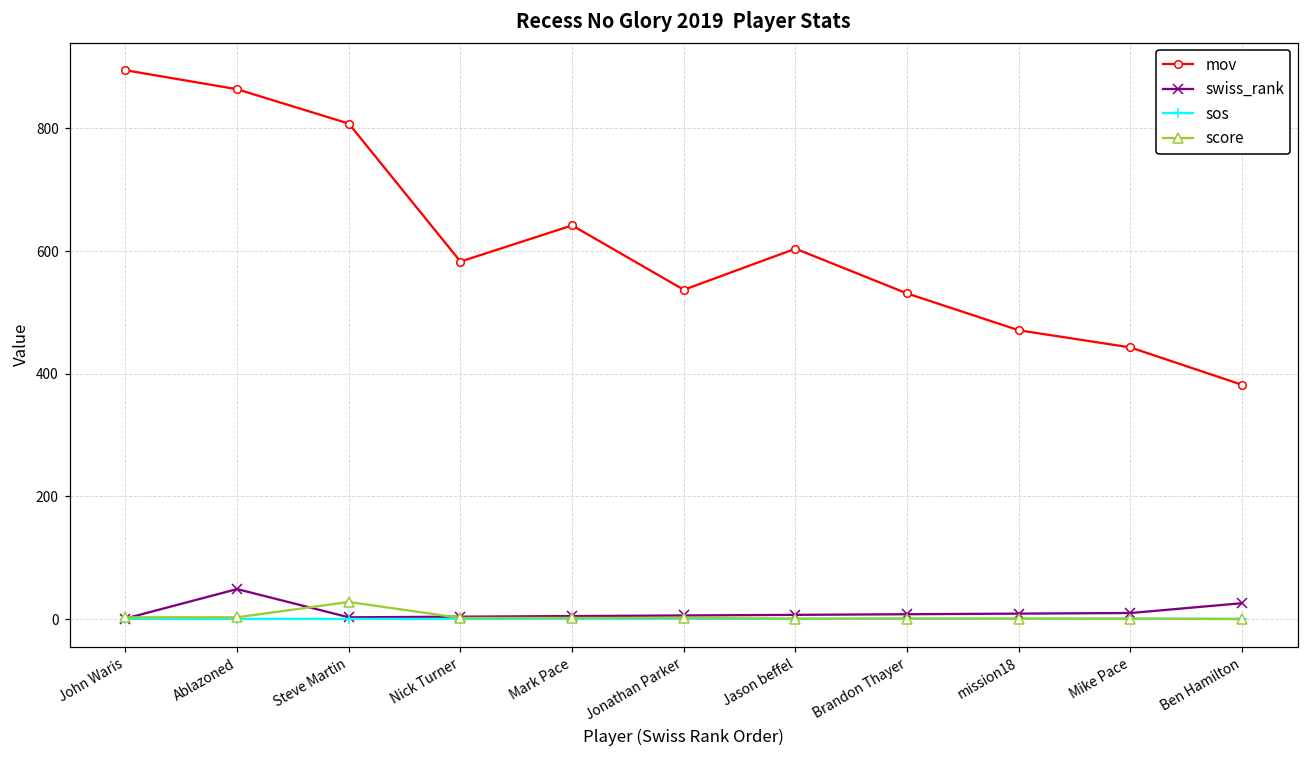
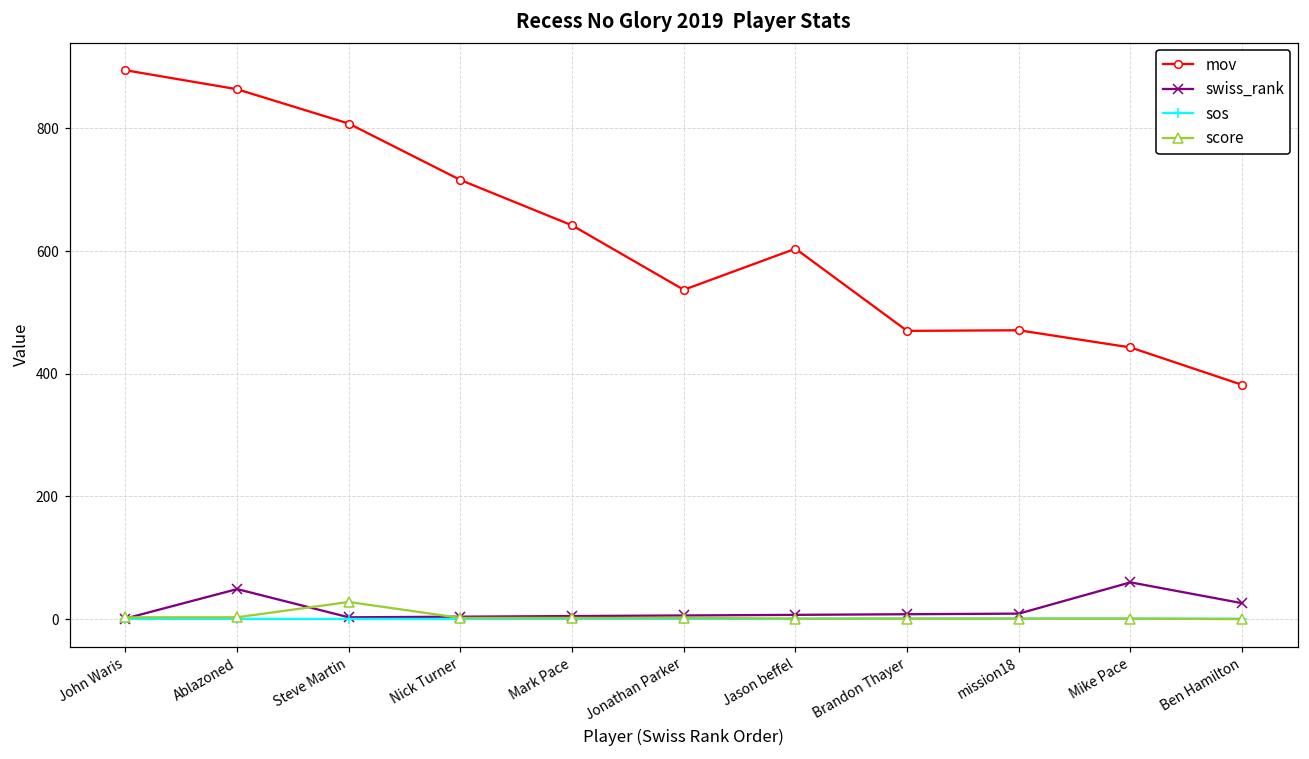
mov, Nick Turner: 580 -> 720
mov, Brandon Thayer: 530 -> 470
swiss_rank, Mike Pace: 10 -> 60
